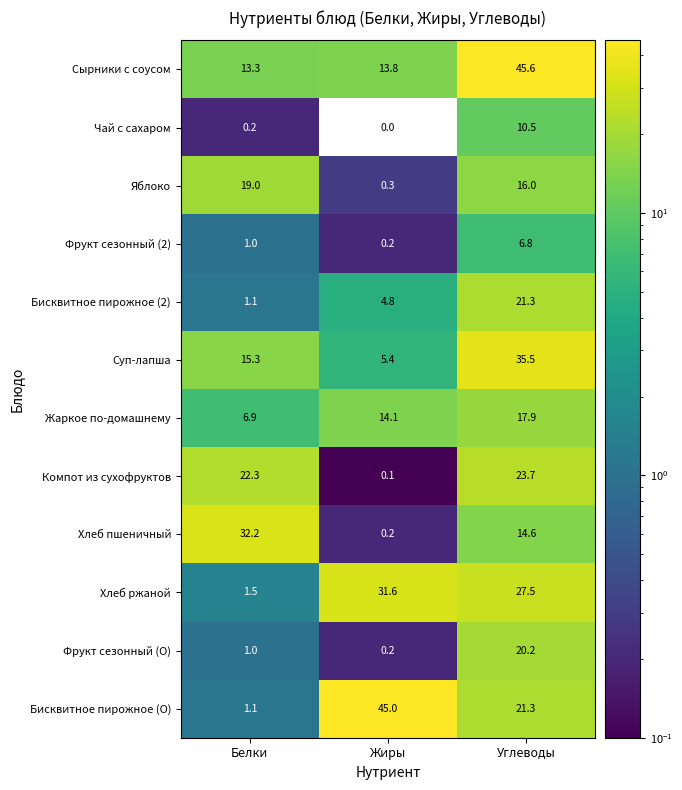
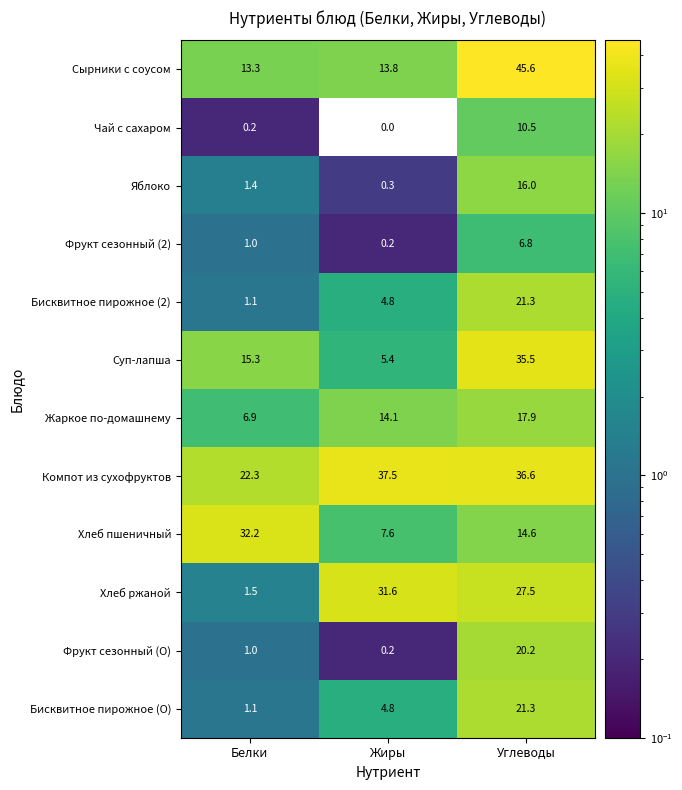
Яблоко, Белки: 19.0 -> 1.4
Компот из сухофруктов, Жиры: 0.1 -> 37.5
Компот из сухофруктов, Углеводы: 23.7 -> 36.6
Хлеб пшеничный, Жиры: 0.2 -> 7.6
Бисквитное пирожное (О), Жиры: 45.0 -> 4.8
